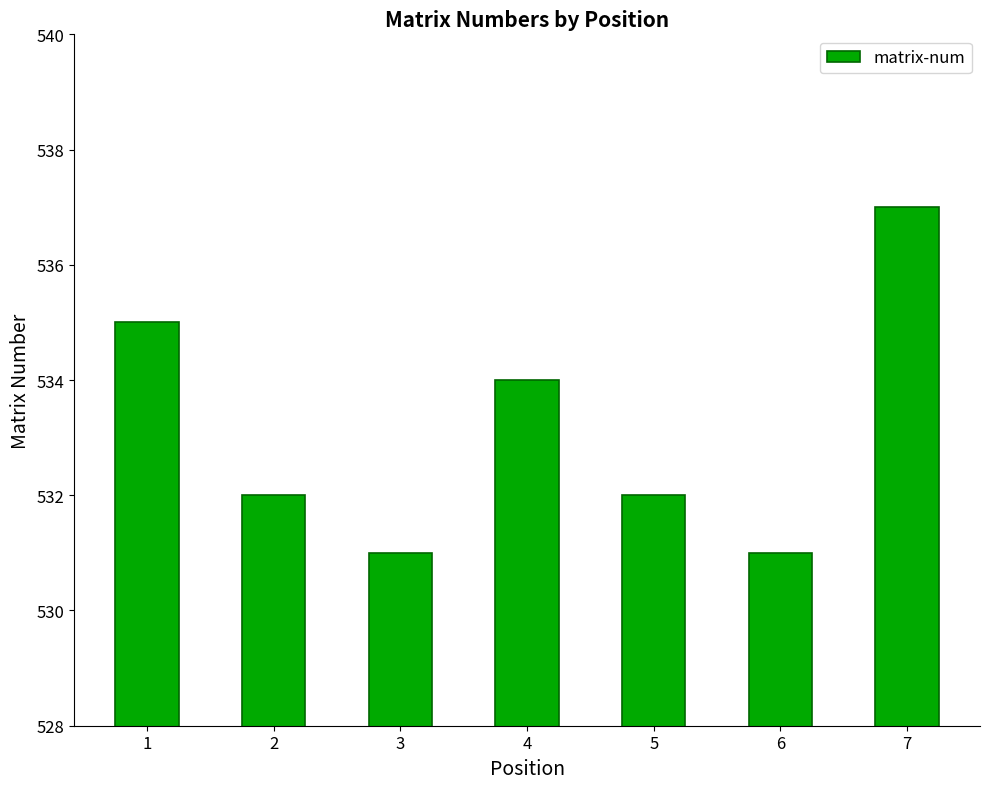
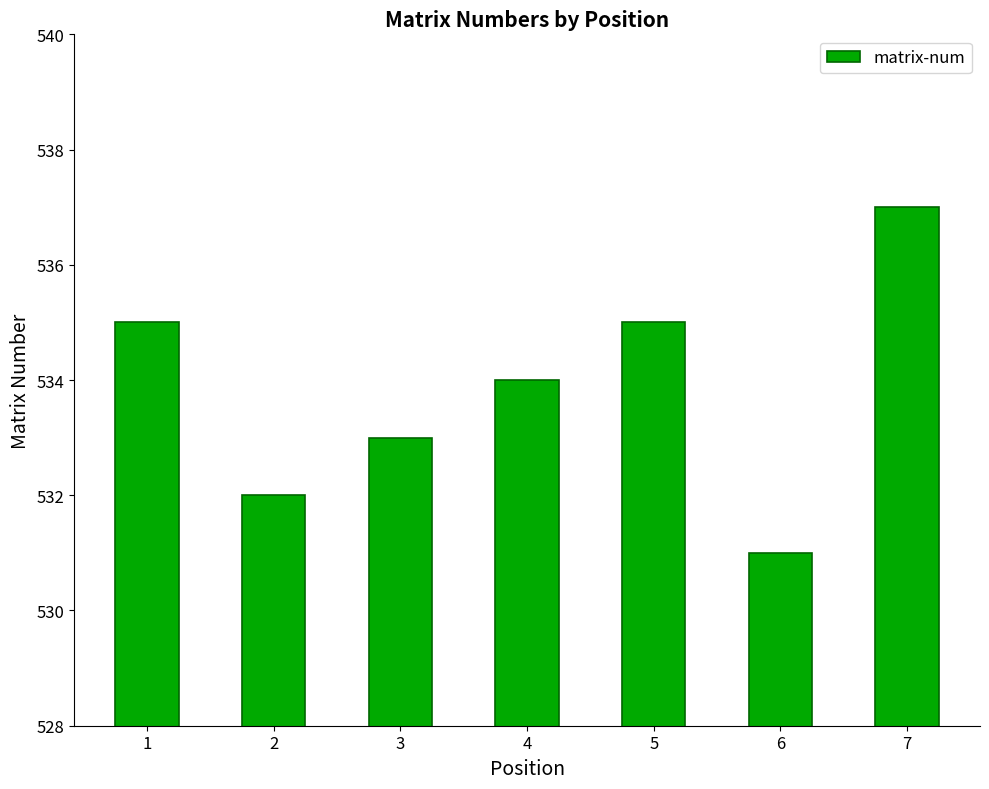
3: 531 -> 533
5: 532 -> 535
